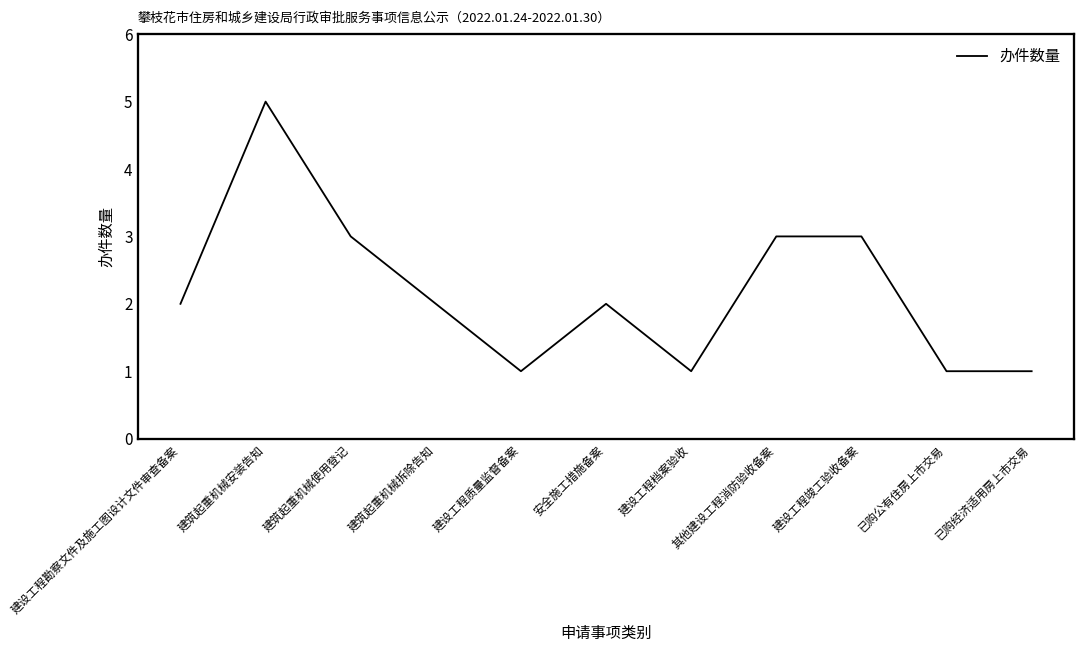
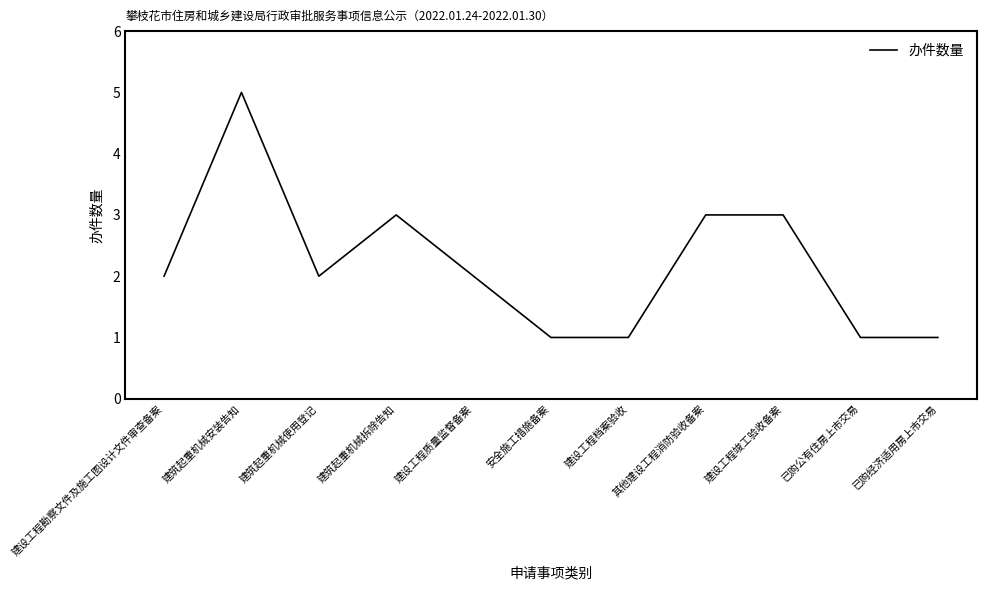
建筑起重机械使用登记: 3 -> 2
建筑起重机械拆除告知: 2 -> 3
建设工程质量监督备案: 1 -> 2
安全施工措施备案: 2 -> 1
